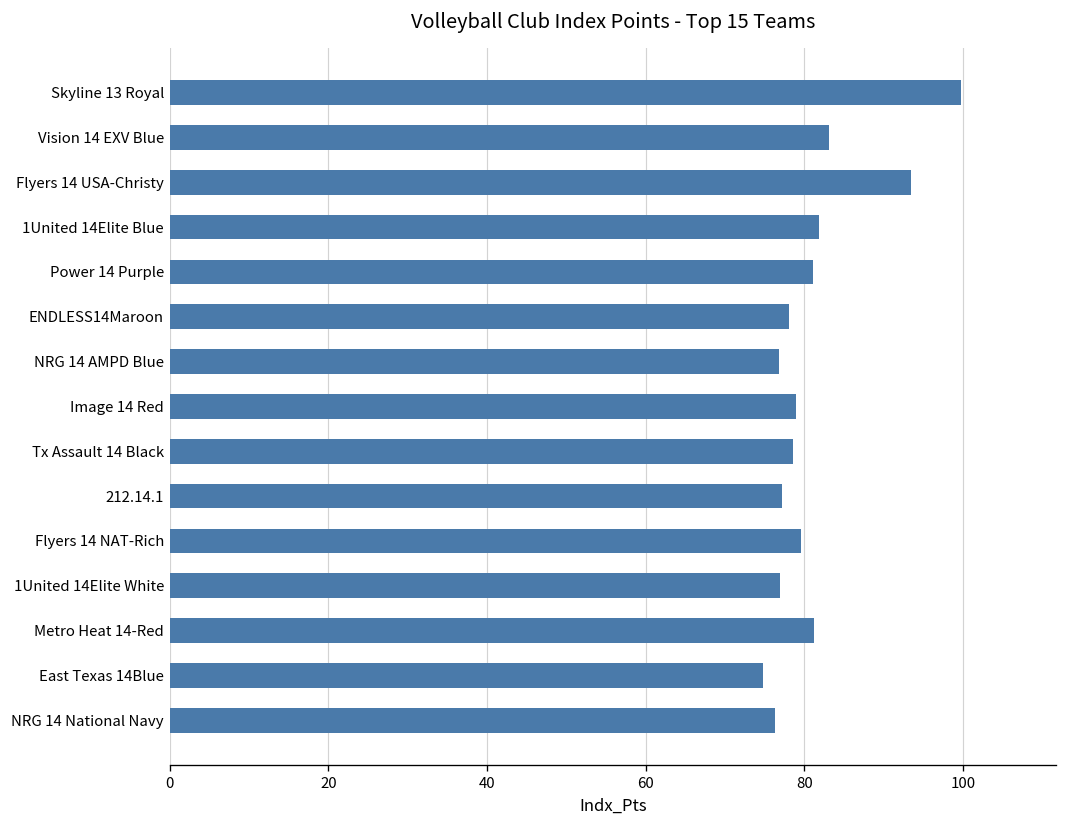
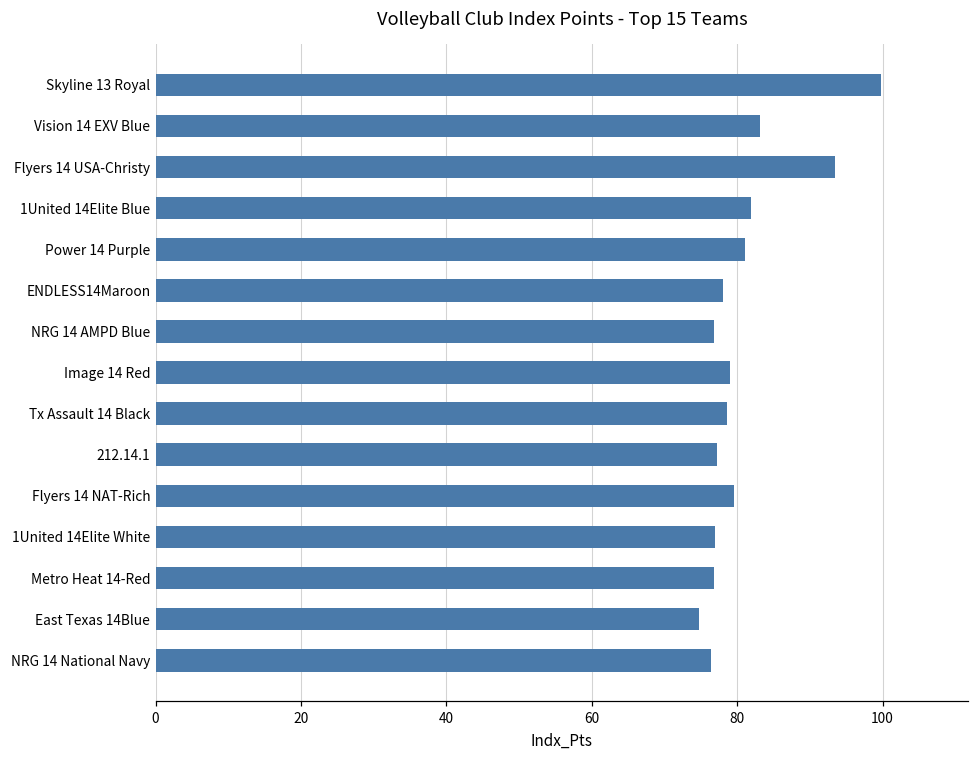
Metro Heat 14-Red: 81 -> 77
